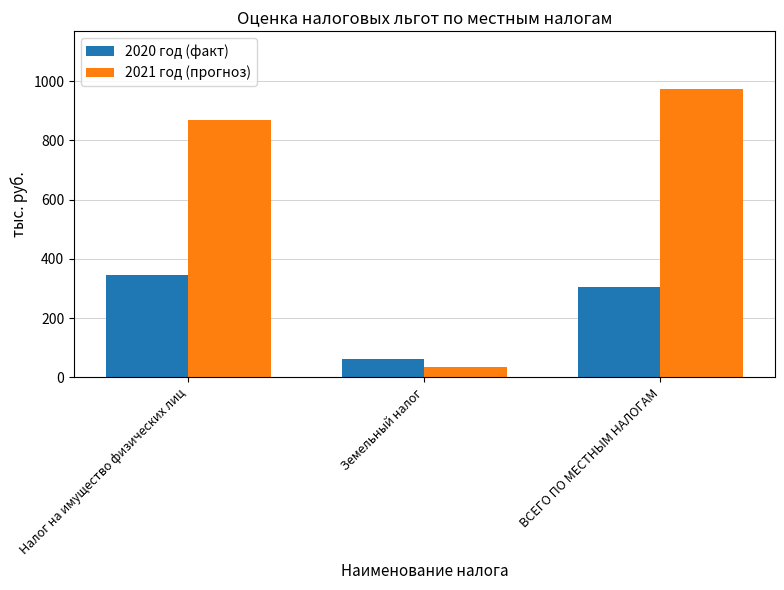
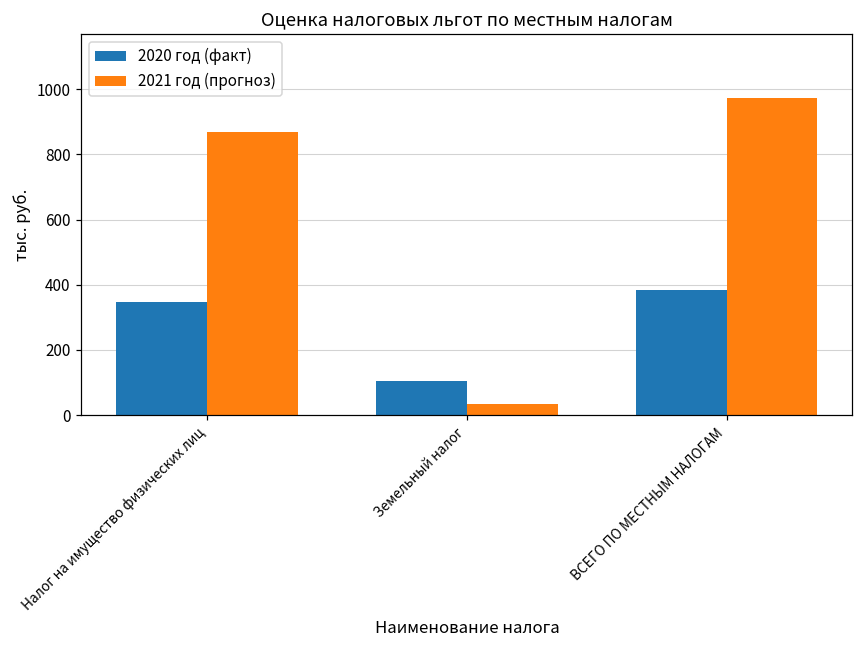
2020 год (факт), Земельный налог: 60 -> 100
2020 год (факт), ВСЕГО ПО МЕСТНЫМ НАЛОГАМ: 300 -> 380
